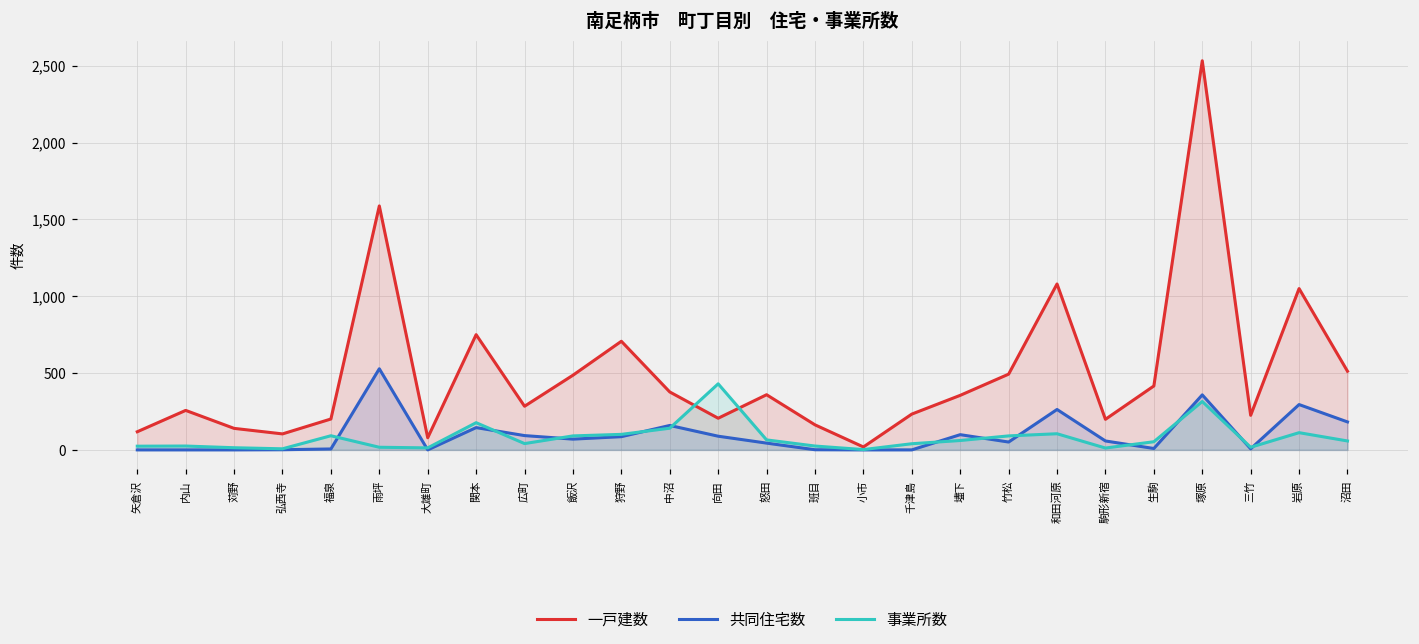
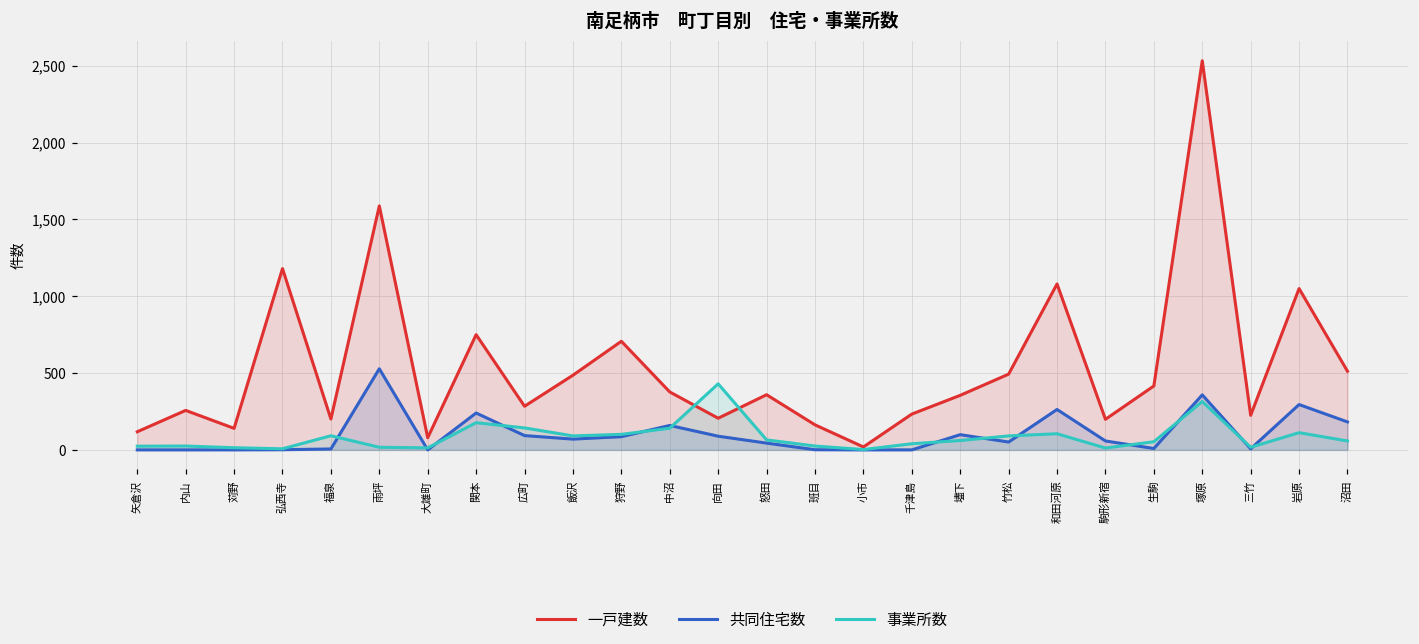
一戸建数, 弘西寺: 100 -> 1,180
共同住宅数, 関本: 150 -> 240
事業所数, 広町: 40 -> 140
